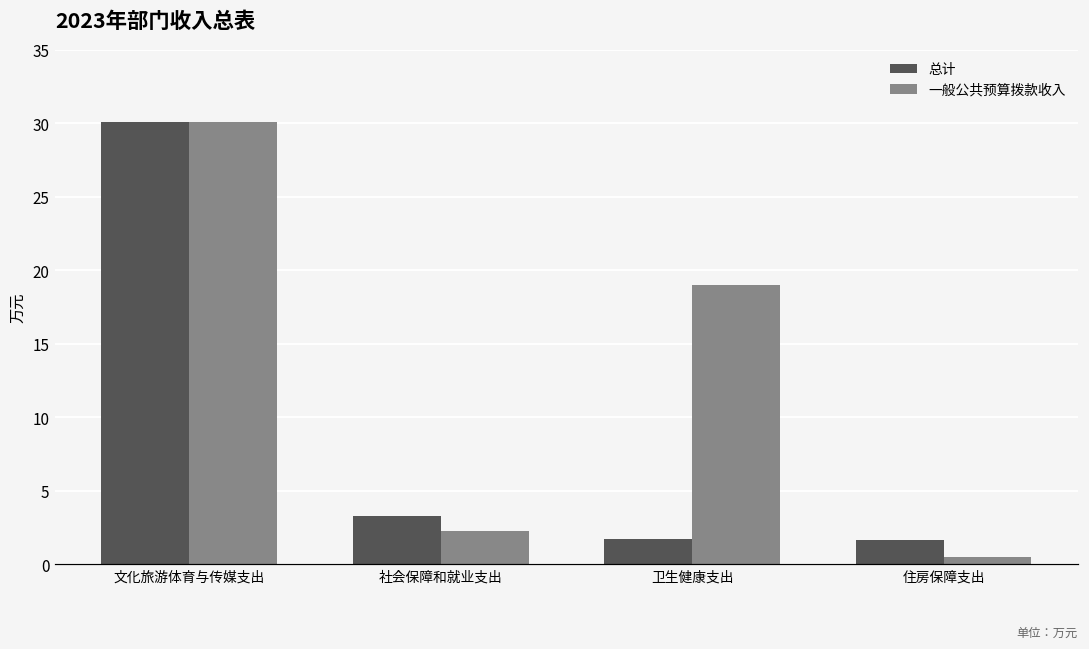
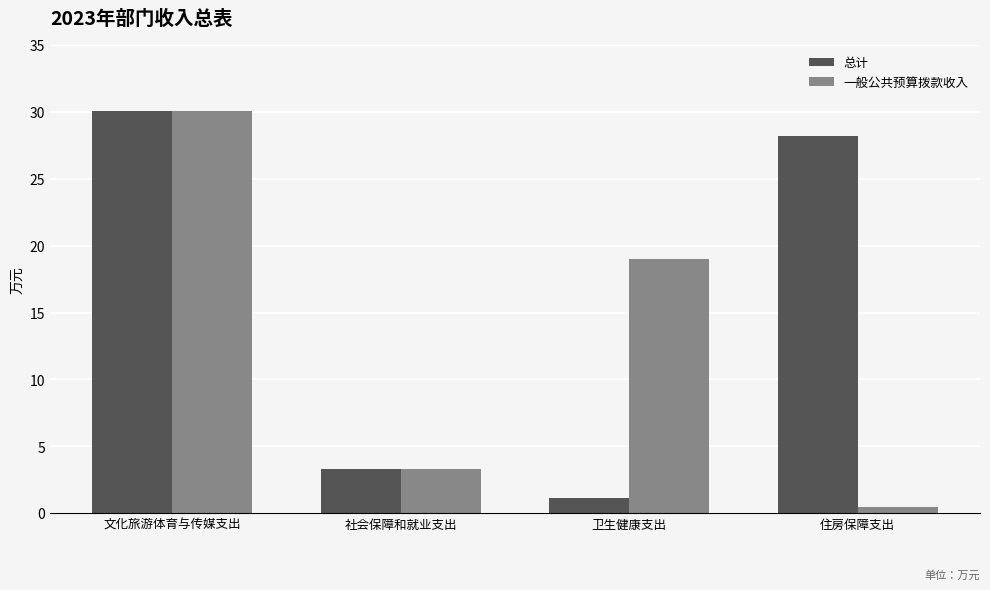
一般公共预算拨款收入, 社会保障和就业支出: 2.3 -> 3.3
总计, 卫生健康支出: 1.7 -> 1.1
总计, 住房保障支出: 1.7 -> 28.2
